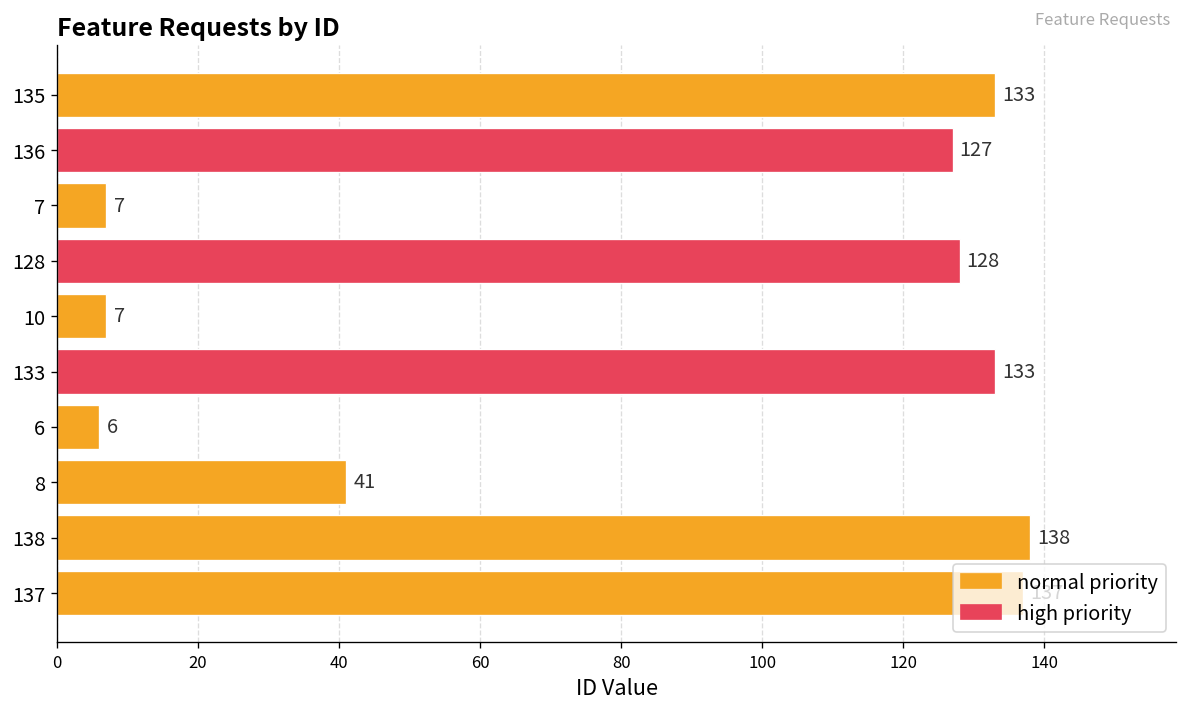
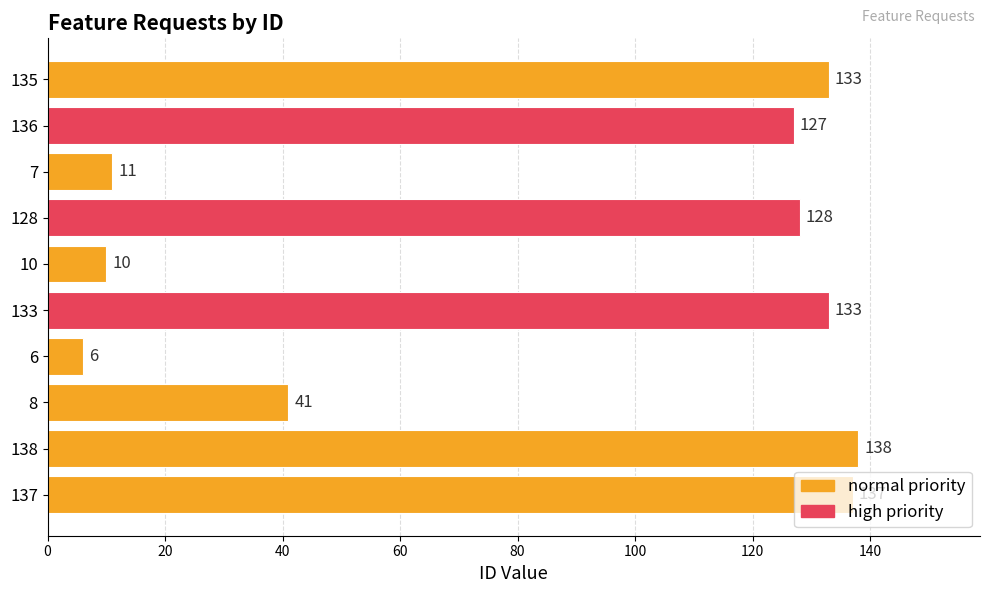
7: 7 -> 11
10: 7 -> 10
